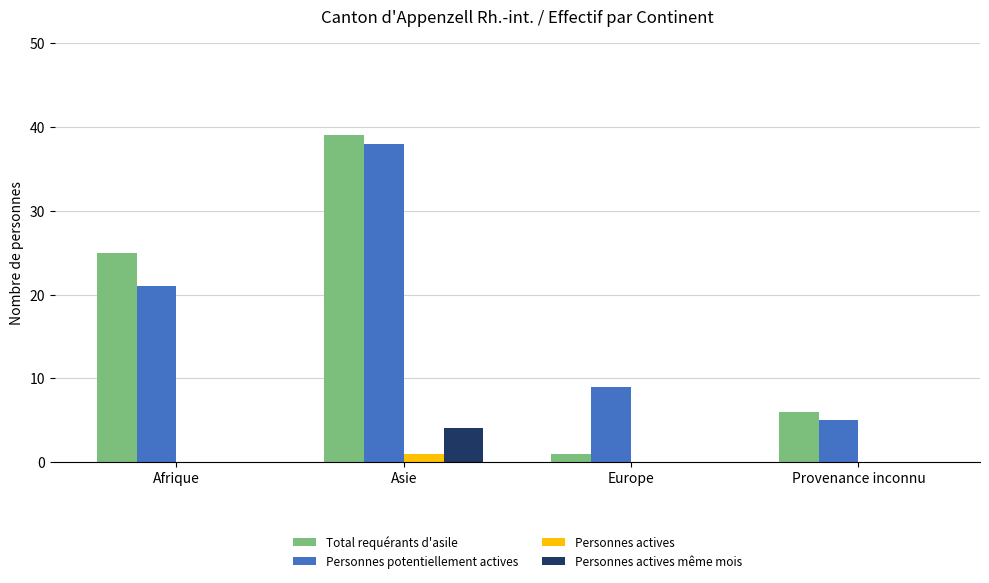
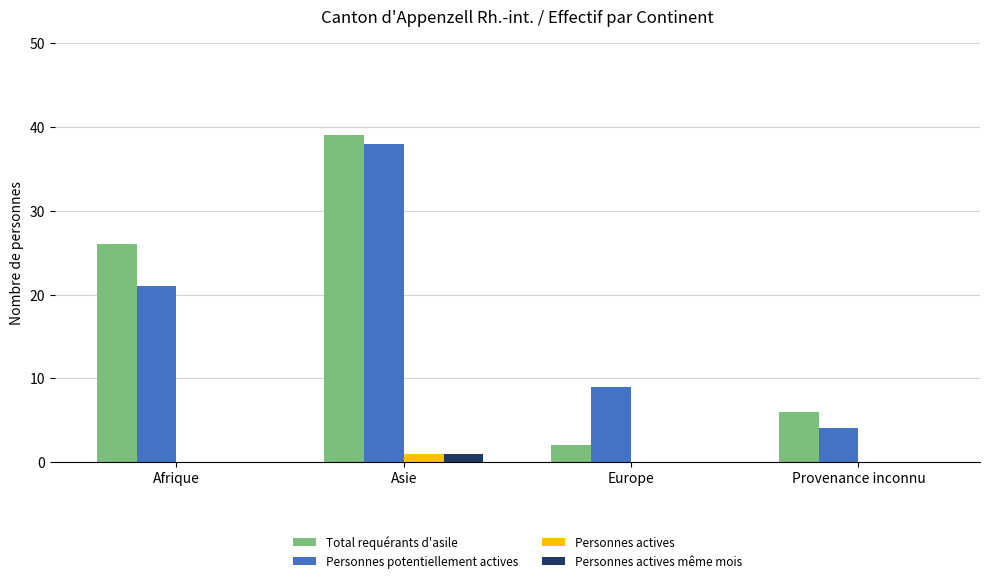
Total requérants d'asile, Afrique: 25 -> 26
Personnes actives même mois, Asie: 4 -> 1
Total requérants d'asile, Europe: 1 -> 2
Personnes potentiellement actives, Provenance inconnu: 5 -> 4
